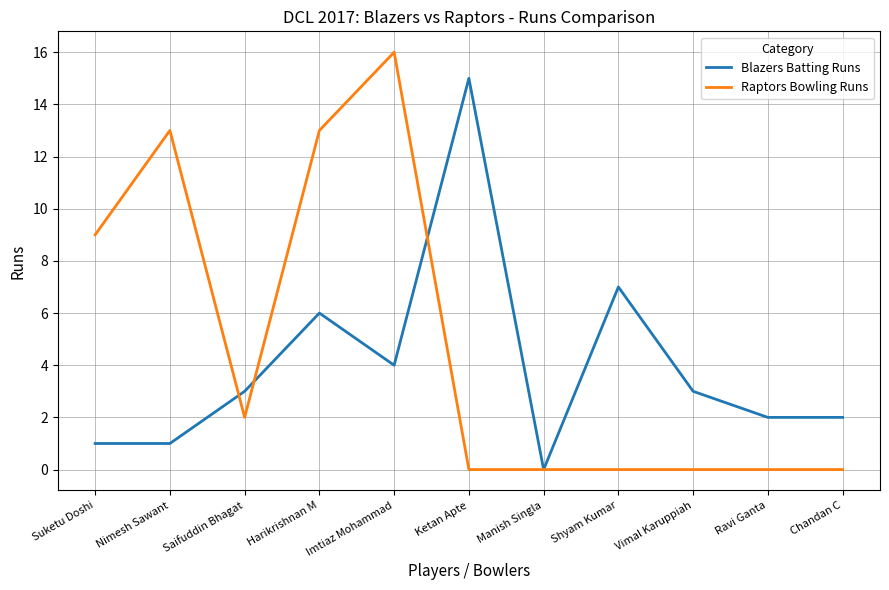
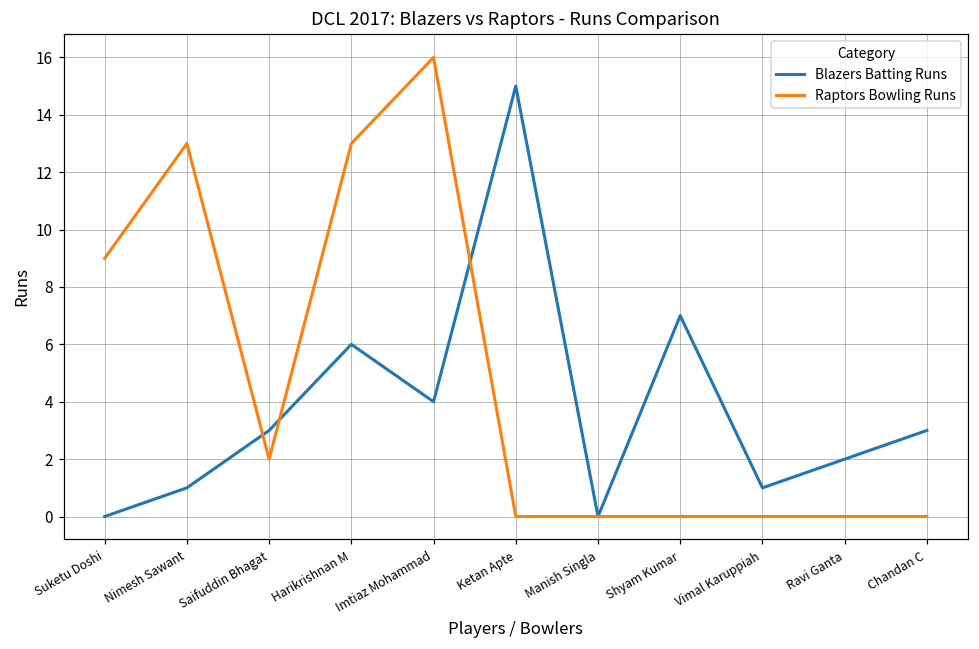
Blazers Batting Runs, Suketu Doshi: 1 -> 0
Blazers Batting Runs, Vimal Karuppiah: 3 -> 1
Blazers Batting Runs, Chandan C: 2 -> 3
